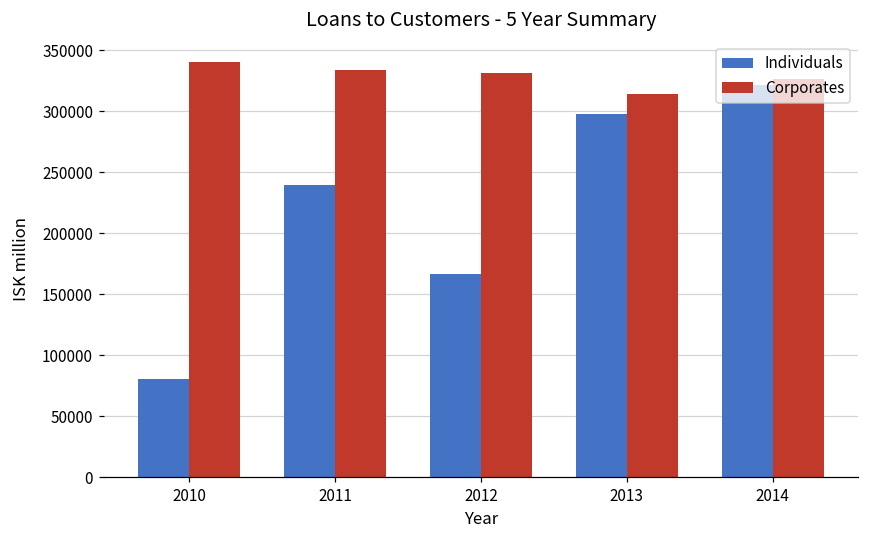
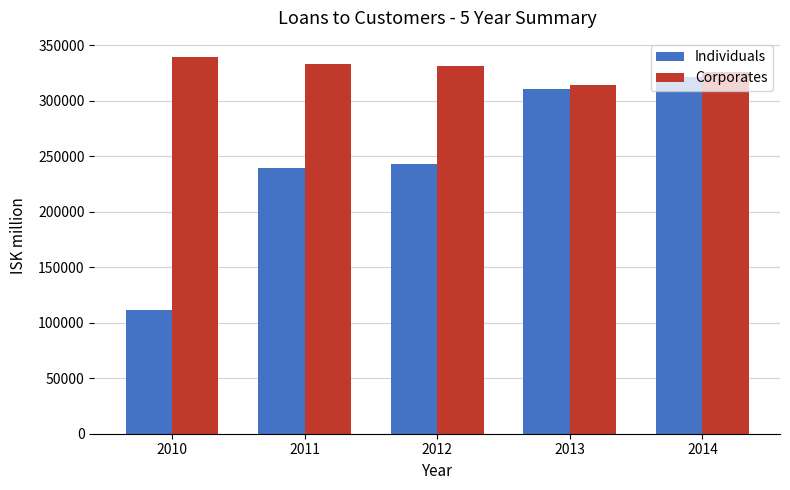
Individuals, 2010: 81000 -> 111000
Individuals, 2012: 166000 -> 243000
Individuals, 2013: 298000 -> 310000
